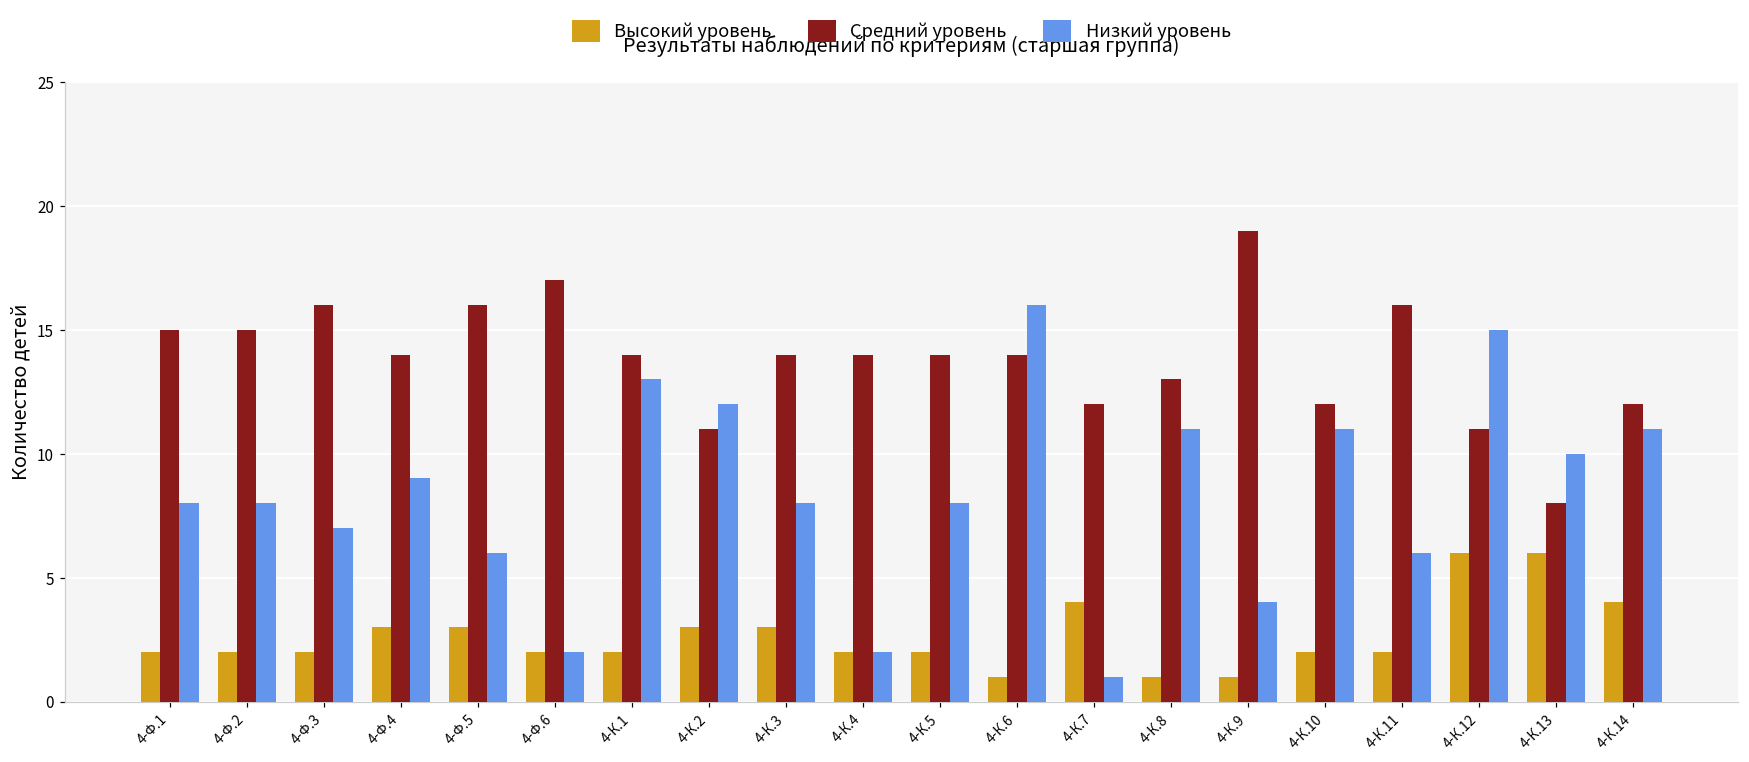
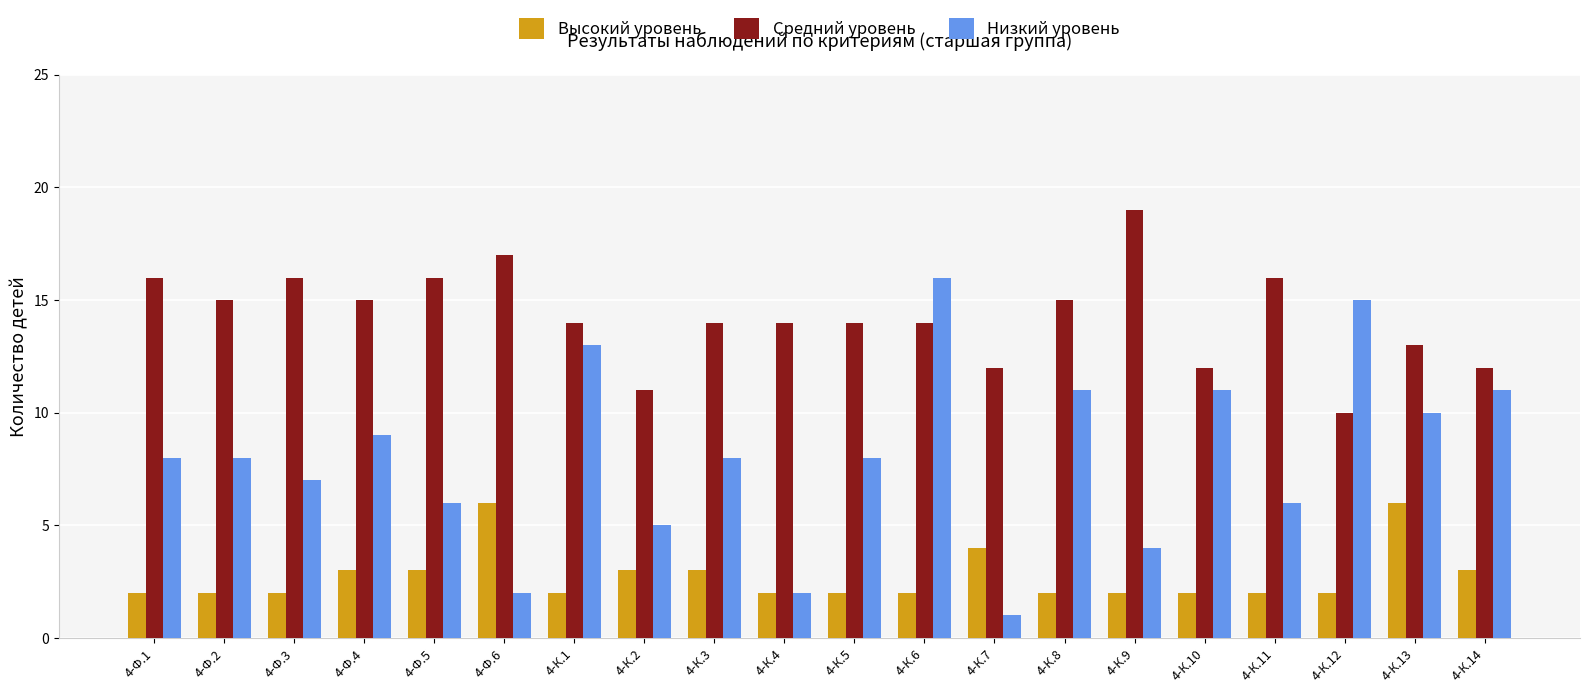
Средний уровень, 4-Ф.1: 15 -> 16
Средний уровень, 4-Ф.4: 14 -> 15
Высокий уровень, 4-Ф.6: 2 -> 6
Низкий уровень, 4-К.2: 12 -> 5
Высокий уровень, 4-К.6: 1 -> 2
Высокий уровень, 4-К.8: 1 -> 2
Средний уровень, 4-К.8: 13 -> 15
Высокий уровень, 4-К.9: 1 -> 2
Высокий уровень, 4-К.12: 6 -> 2
Средний уровень, 4-К.12: 11 -> 10
Средний уровень, 4-К.13: 8 -> 13
Высокий уровень, 4-К.14: 4 -> 3
